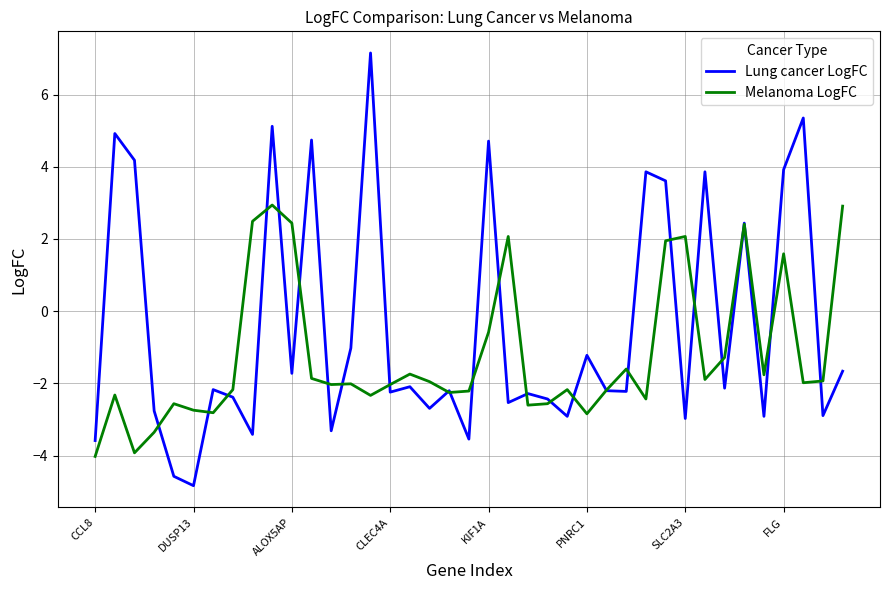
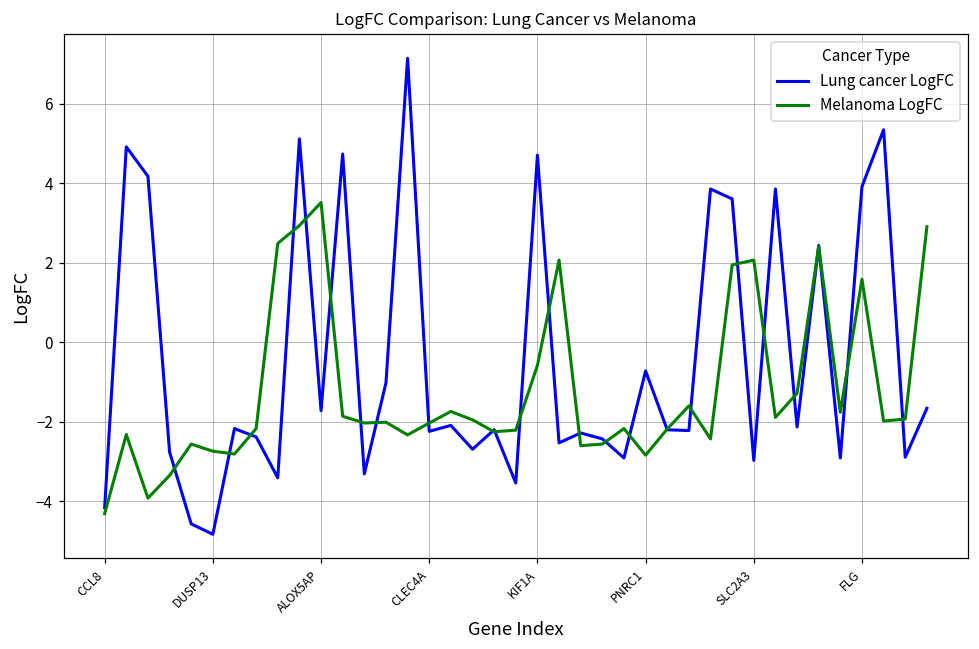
Lung cancer LogFC, CCL8: -3.6 -> -4.2
Melanoma LogFC, CCL8: -4.0 -> -4.3
Melanoma LogFC, ALOX5AP: 2.4 -> 3.5
Lung cancer LogFC, PNRC1: -1.2 -> -0.7
